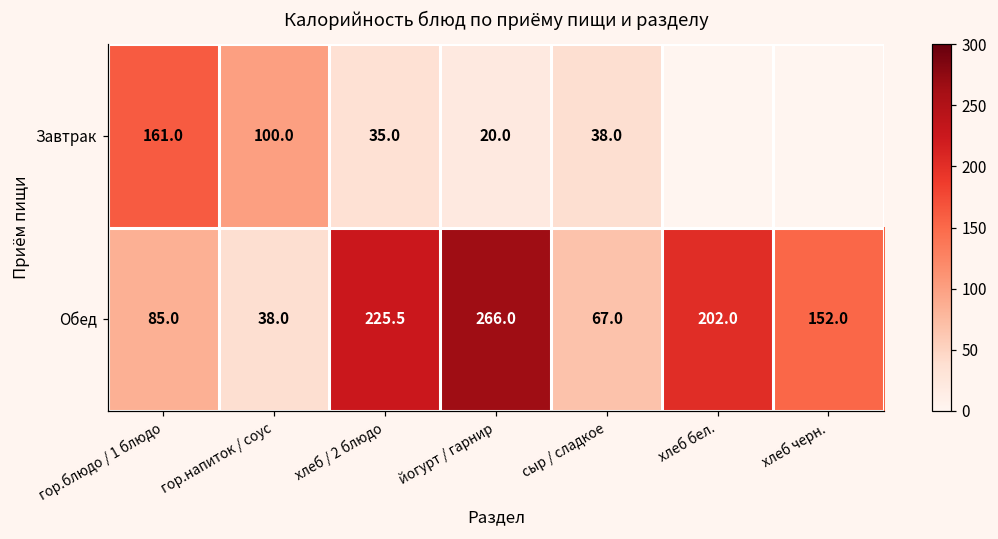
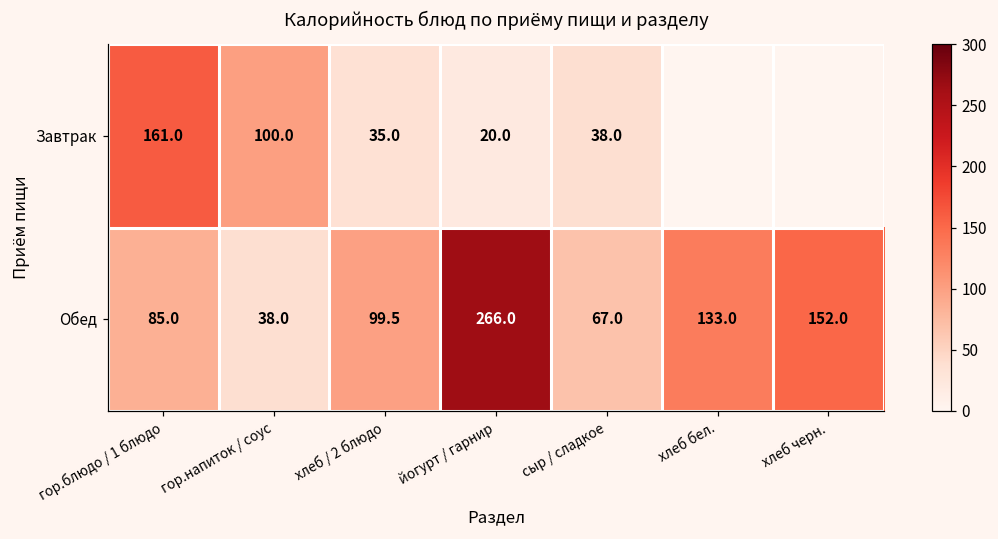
Обед, хлеб / 2 блюдо: 225.5 -> 99.5
Обед, хлеб бел.: 202.0 -> 133.0
